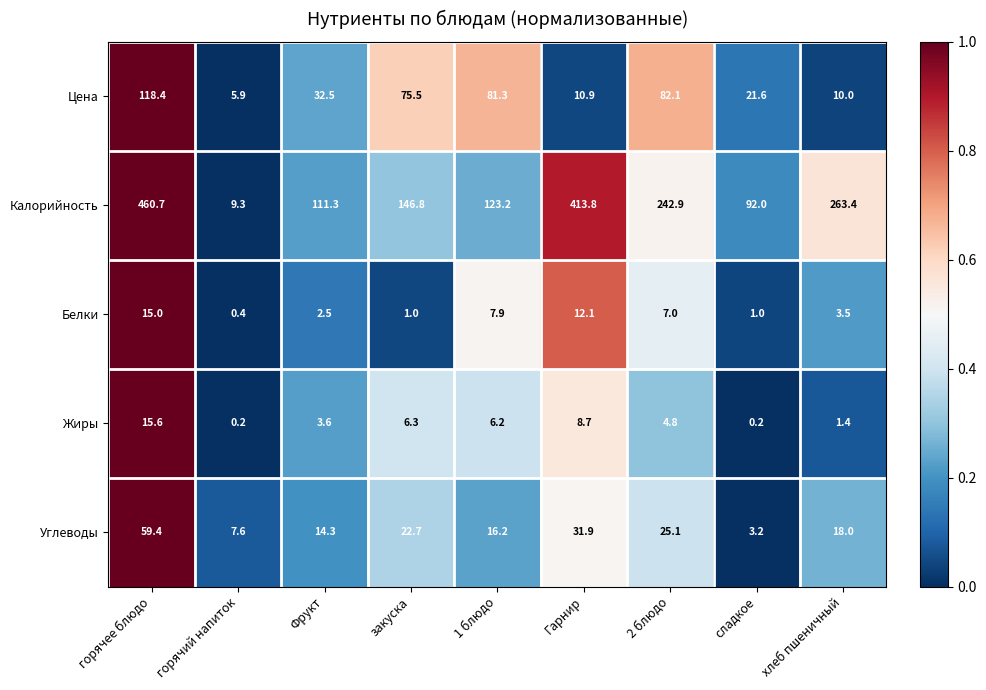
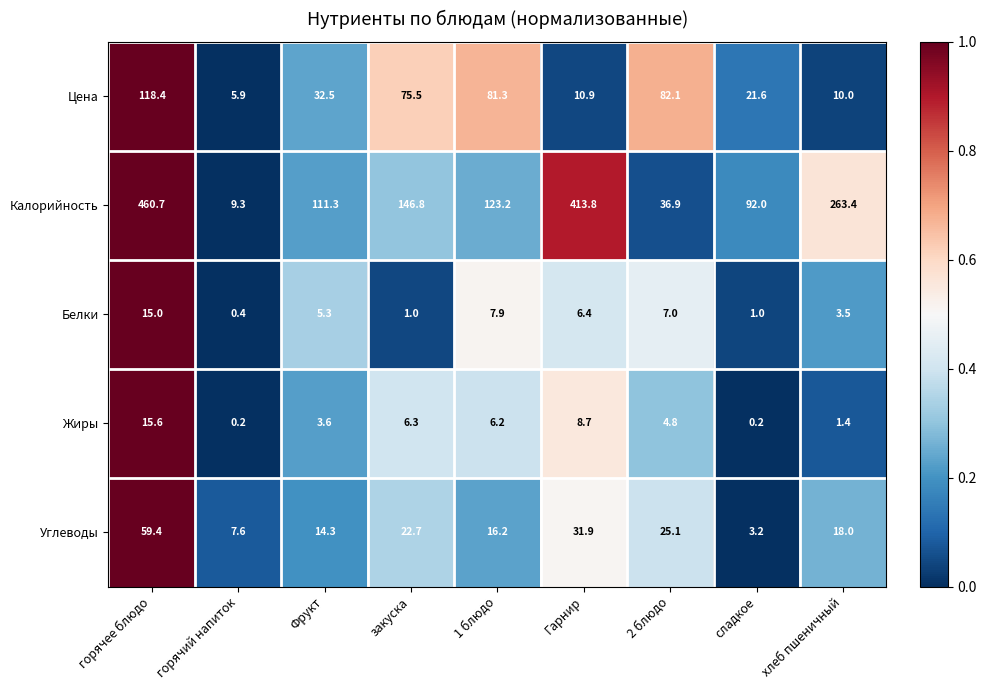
Калорийность, 2 блюдо: 242.9 -> 36.9
Белки, Фрукт: 2.5 -> 5.3
Белки, Гарнир: 12.1 -> 6.4
